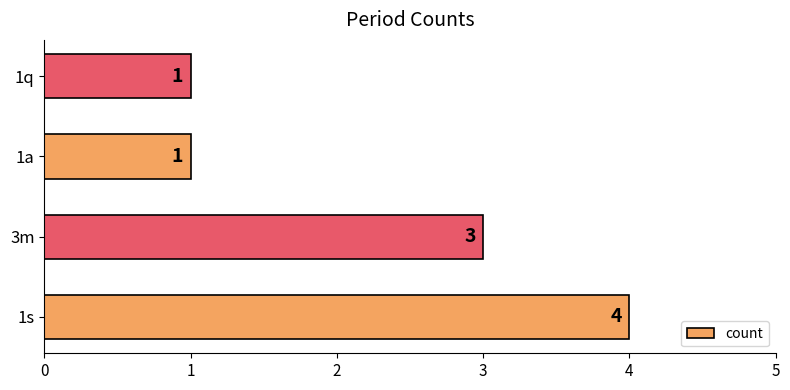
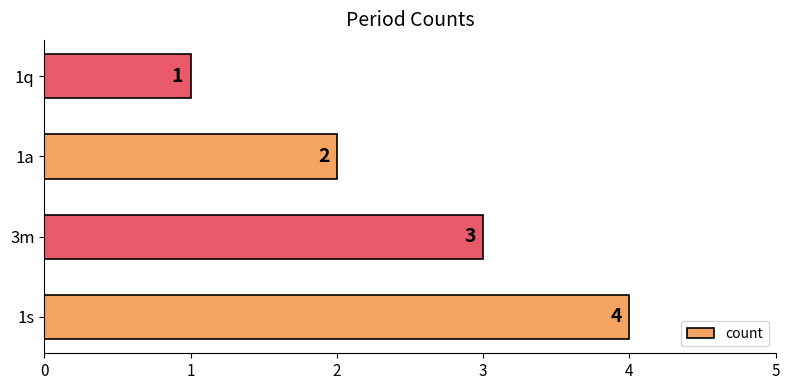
1a: 1 -> 2
